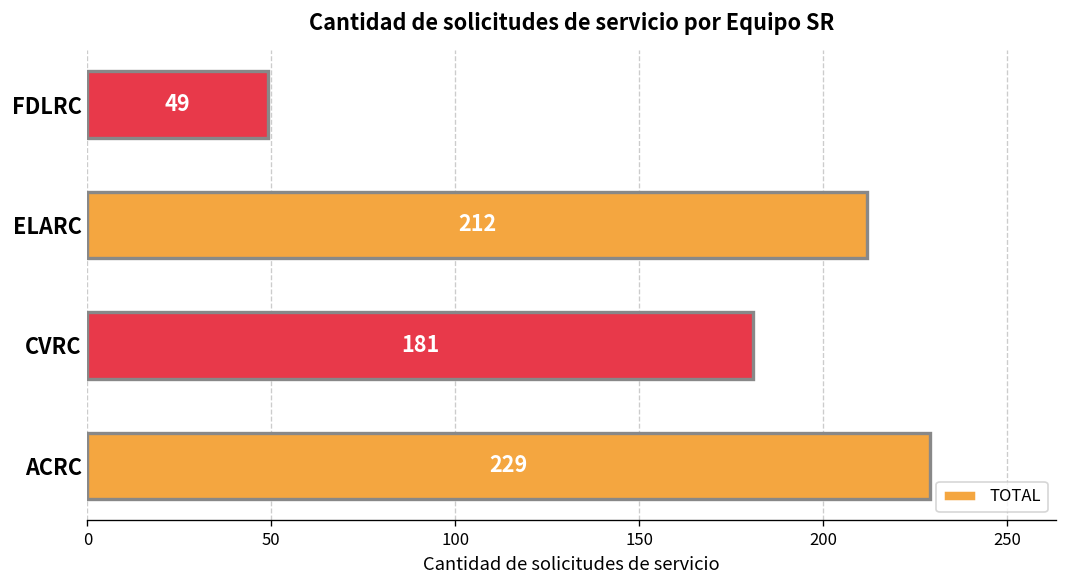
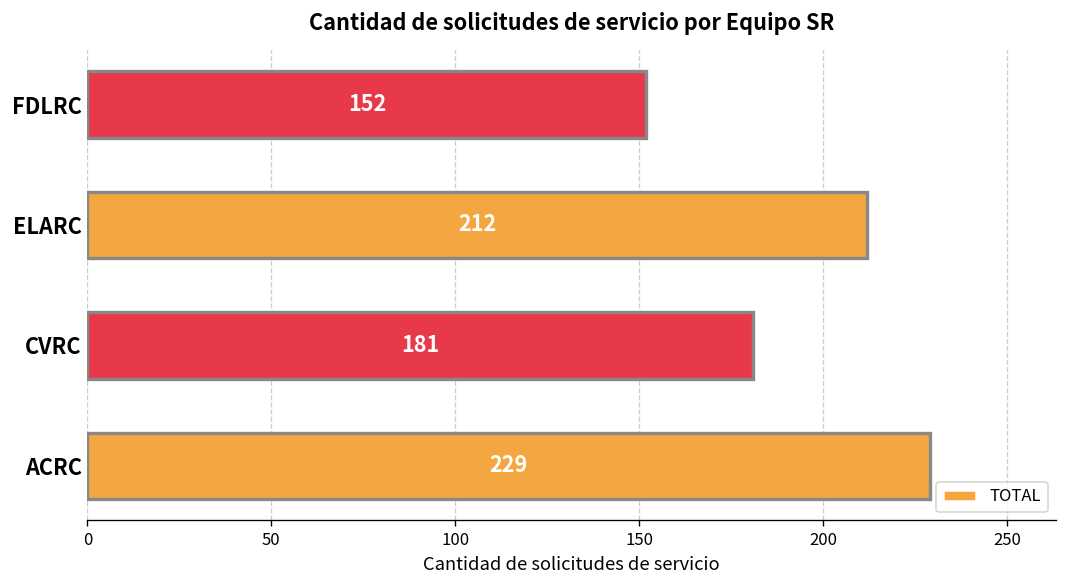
FDLRC: 49 -> 152
